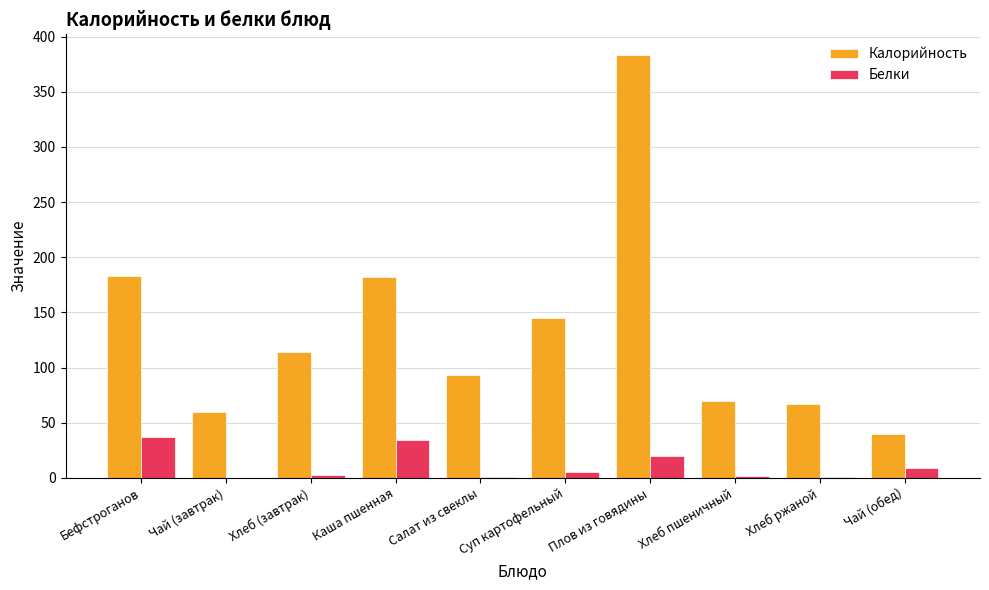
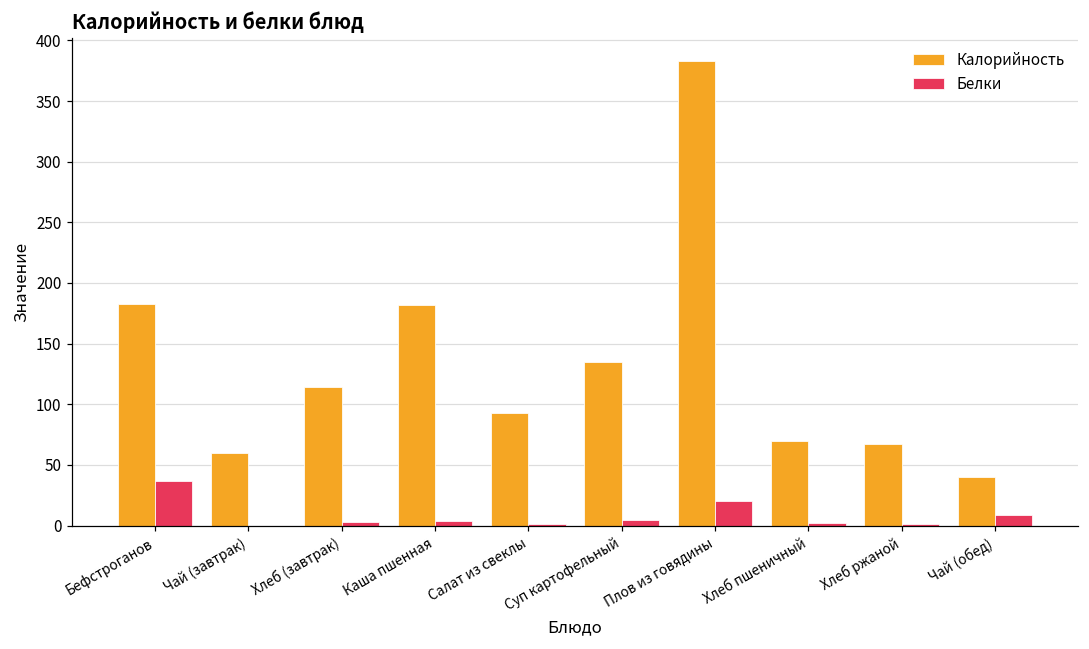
Белки, Каша пшенная: 34 -> 4
Калорийность, Суп картофельный: 145 -> 135
